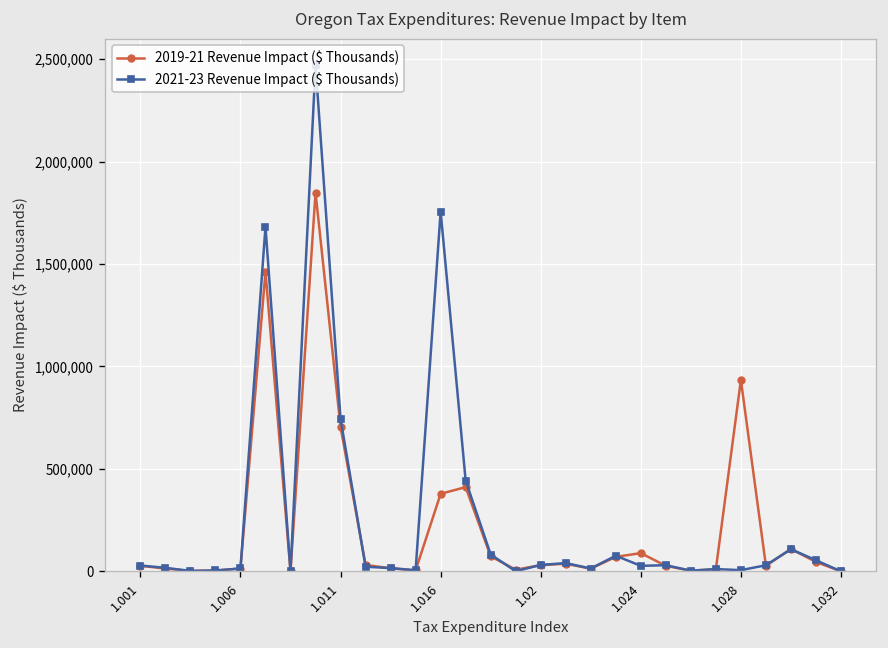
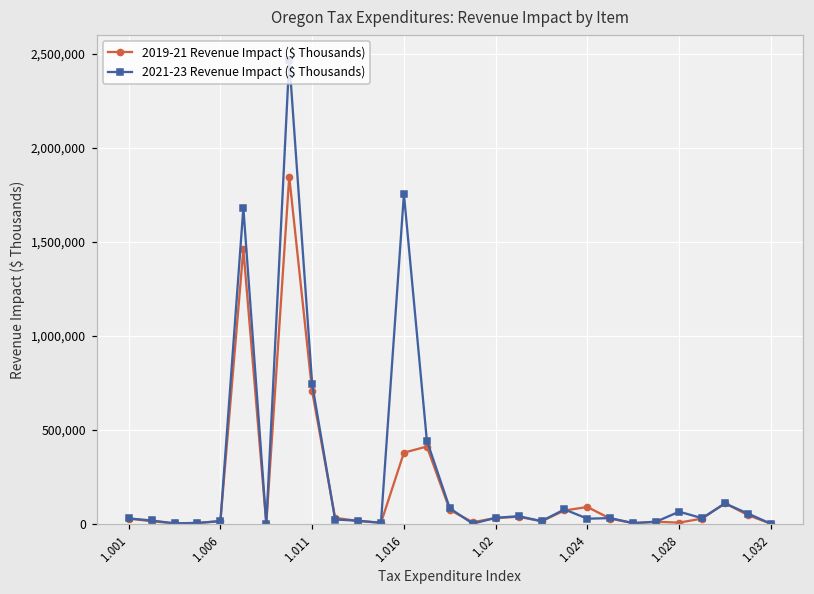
2019-21 Revenue Impact ($ Thousands), 1.028: 930,000 -> 10,000
2021-23 Revenue Impact ($ Thousands), 1.028: 10,000 -> 60,000
